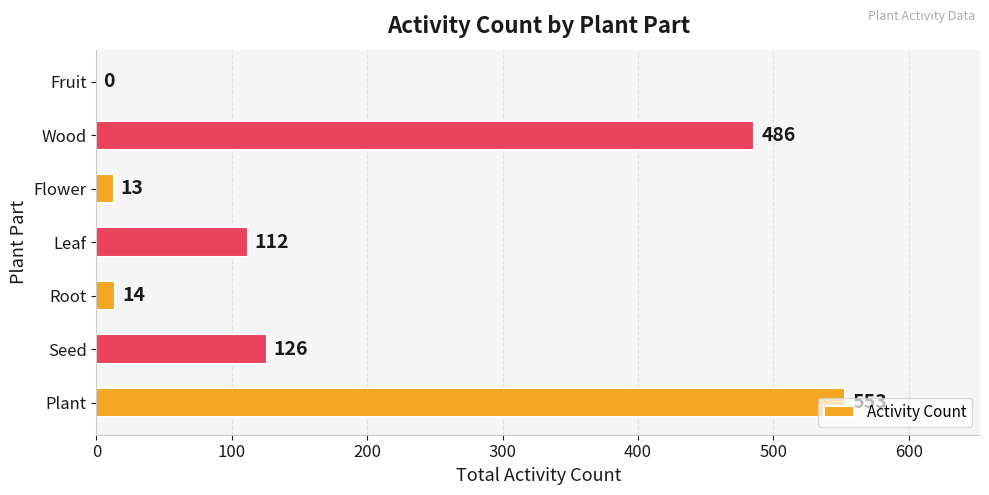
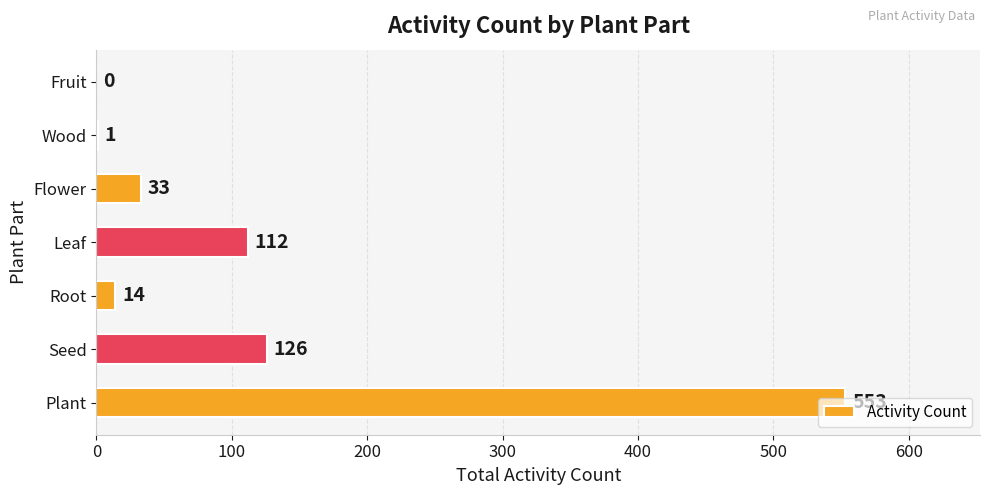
Wood: 486 -> 1
Flower: 13 -> 33
